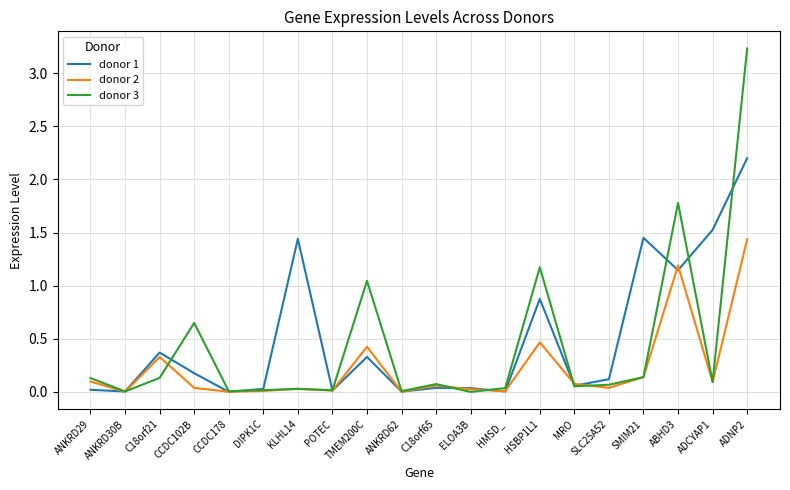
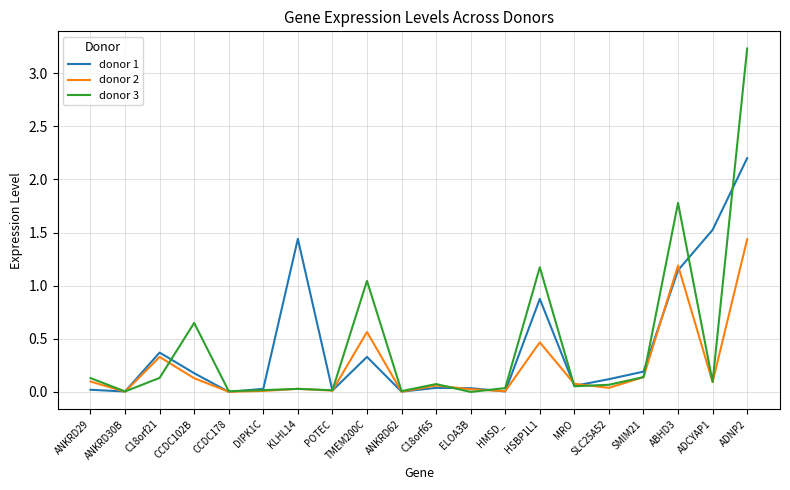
donor 2, CCDC102B: 0.04 -> 0.13
donor 2, TMEM200C: 0.42 -> 0.56
donor 1, SMIM21: 1.45 -> 0.19
